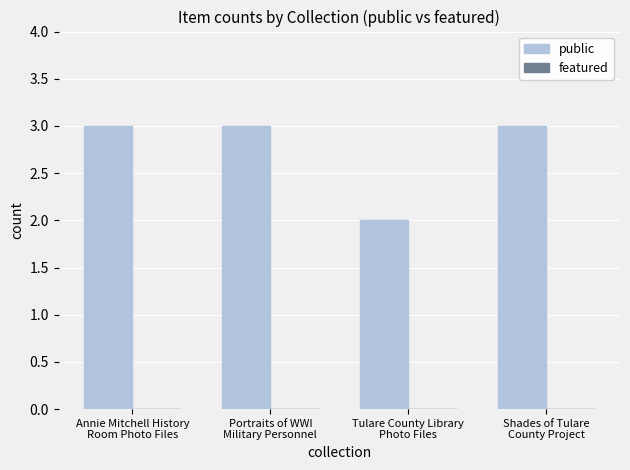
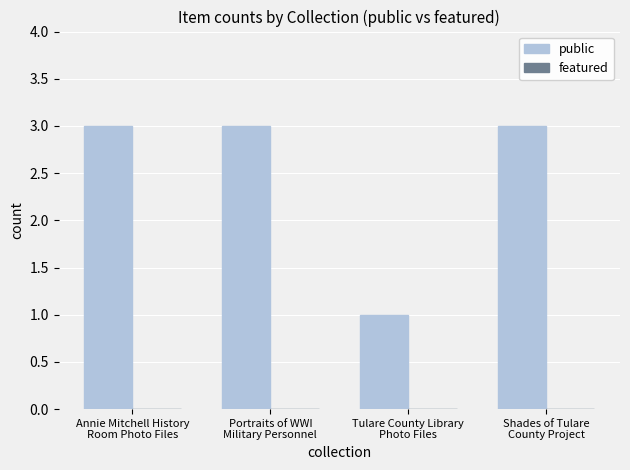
public, Tulare County Library Photo Files: 2 -> 1
